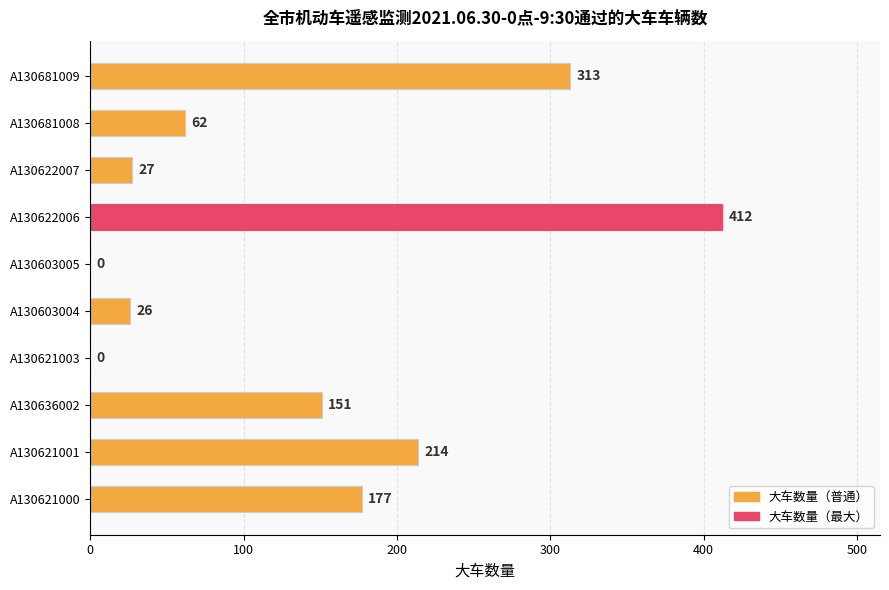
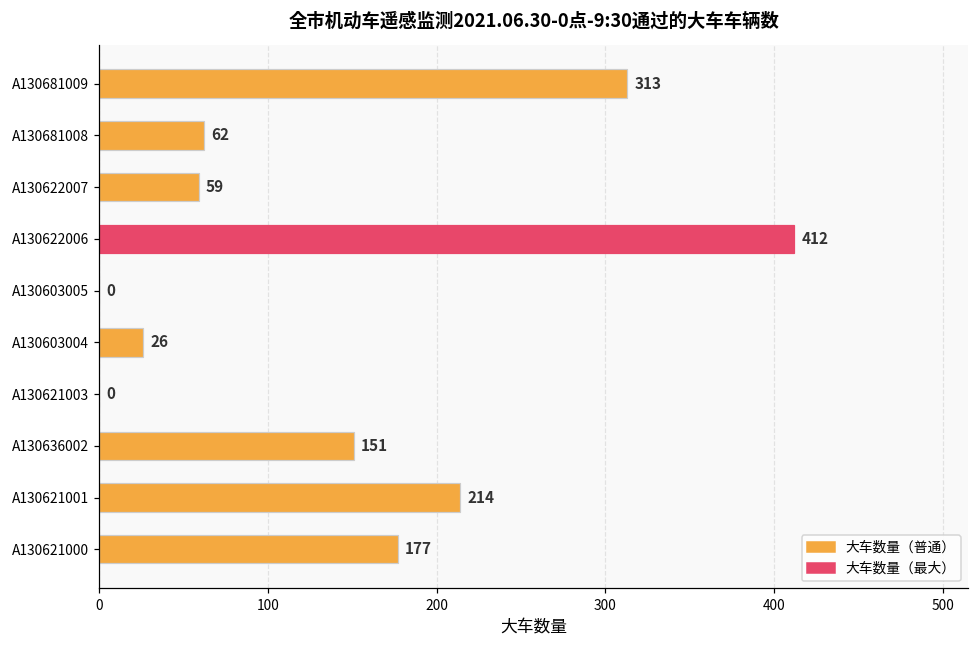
A130622007: 27 -> 59
